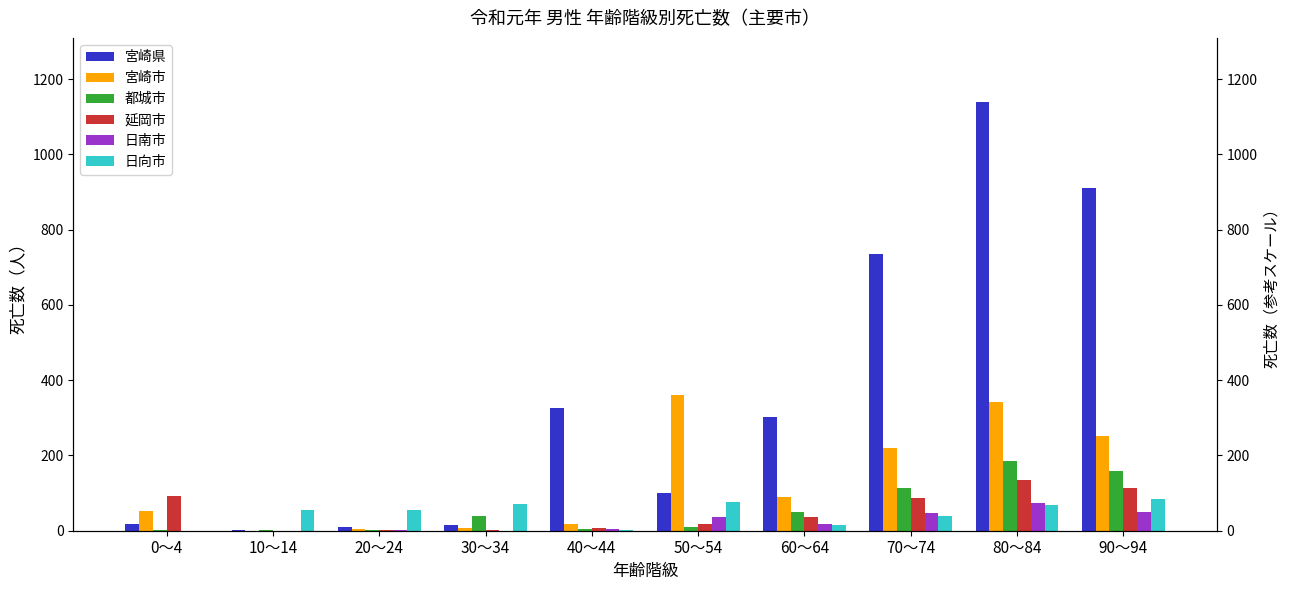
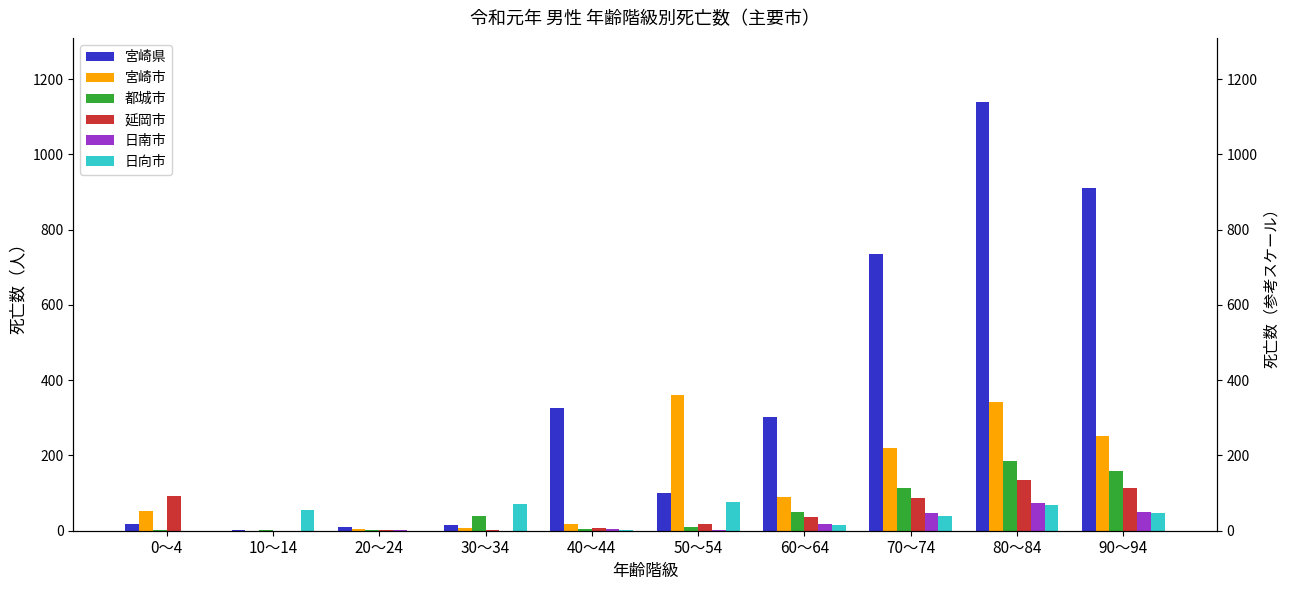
日向市, 20～24: 50 -> 0
日南市, 50～54: 40 -> 0
日向市, 90～94: 80 -> 50
